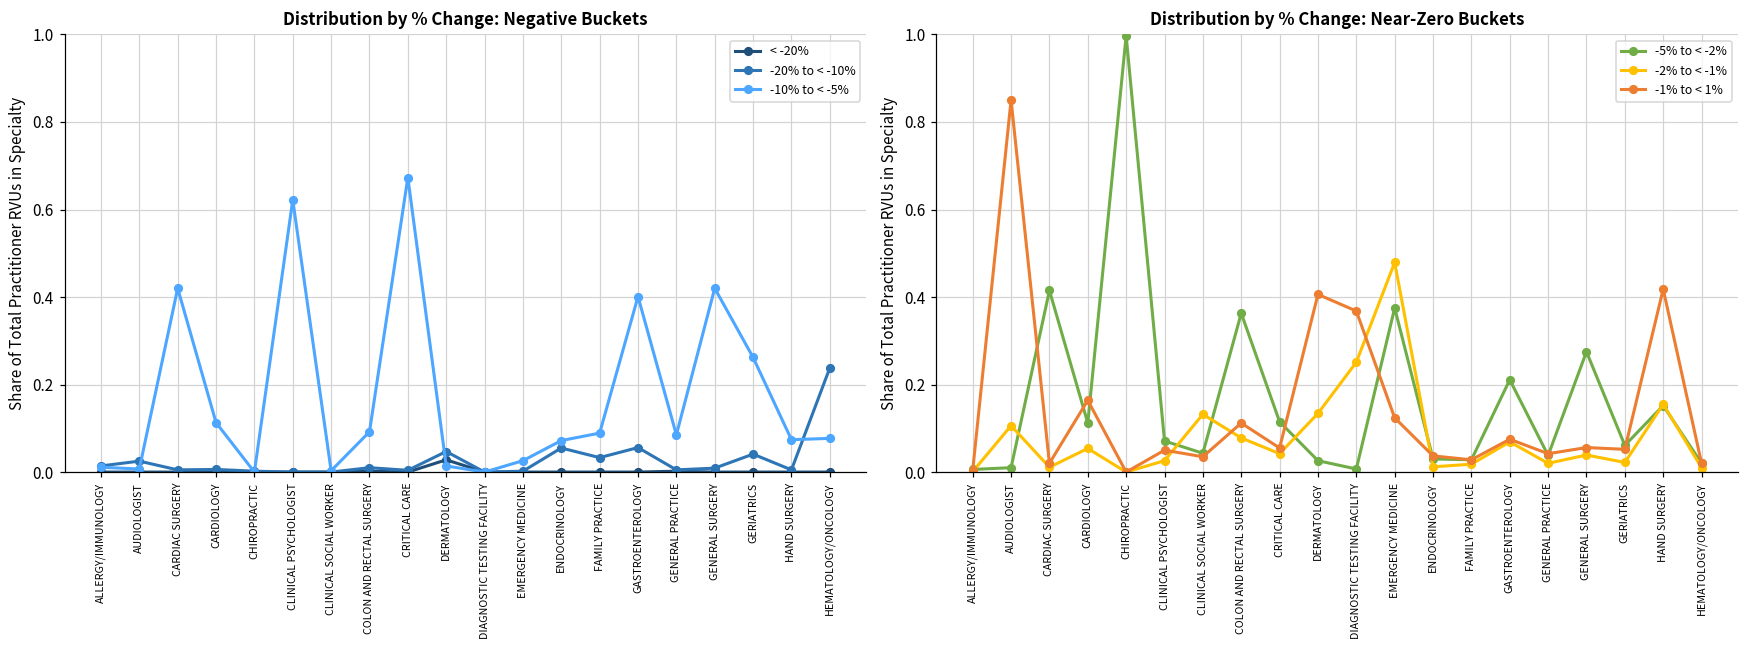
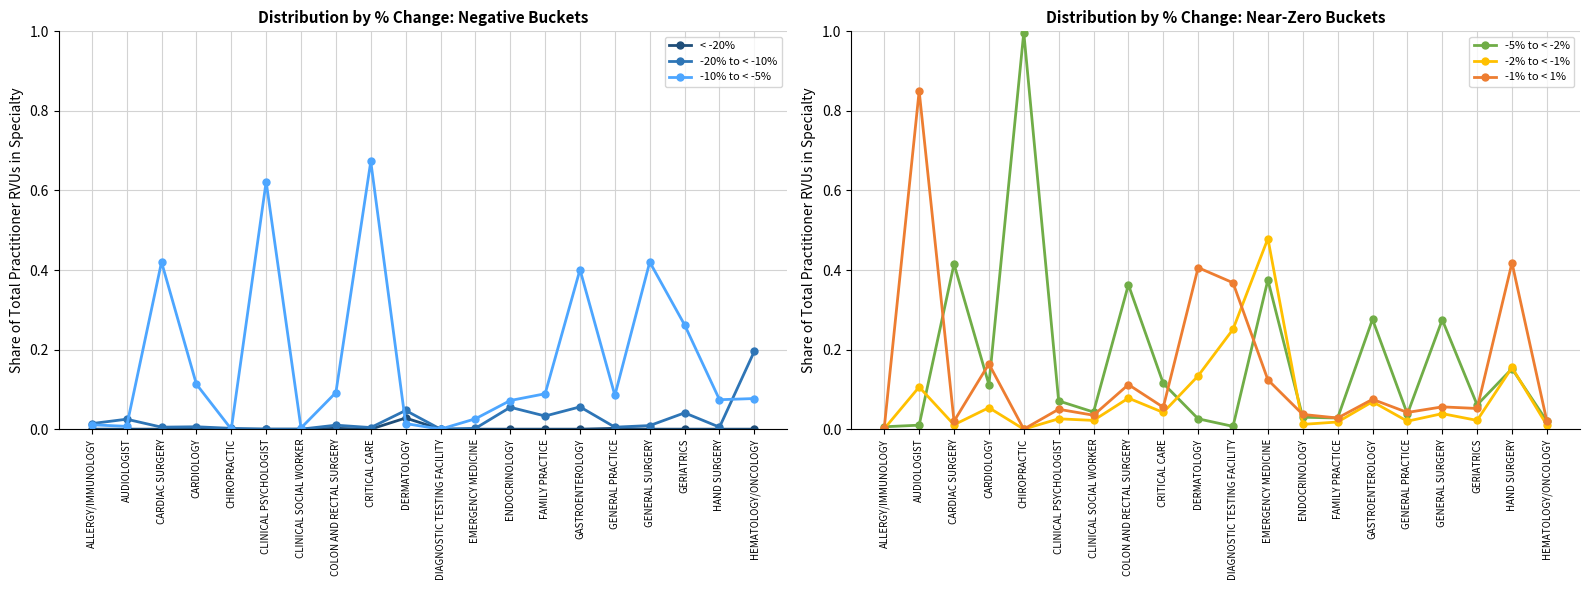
Distribution by % Change: Negative Buckets, -20% to < -10%, HEMATOLOGY/ONCOLOGY: 0.24 -> 0.20
Distribution by % Change: Near-Zero Buckets, -2% to < -1%, CLINICAL SOCIAL WORKER: 0.13 -> 0.02
Distribution by % Change: Near-Zero Buckets, -5% to < -2%, GASTROENTEROLOGY: 0.21 -> 0.28
